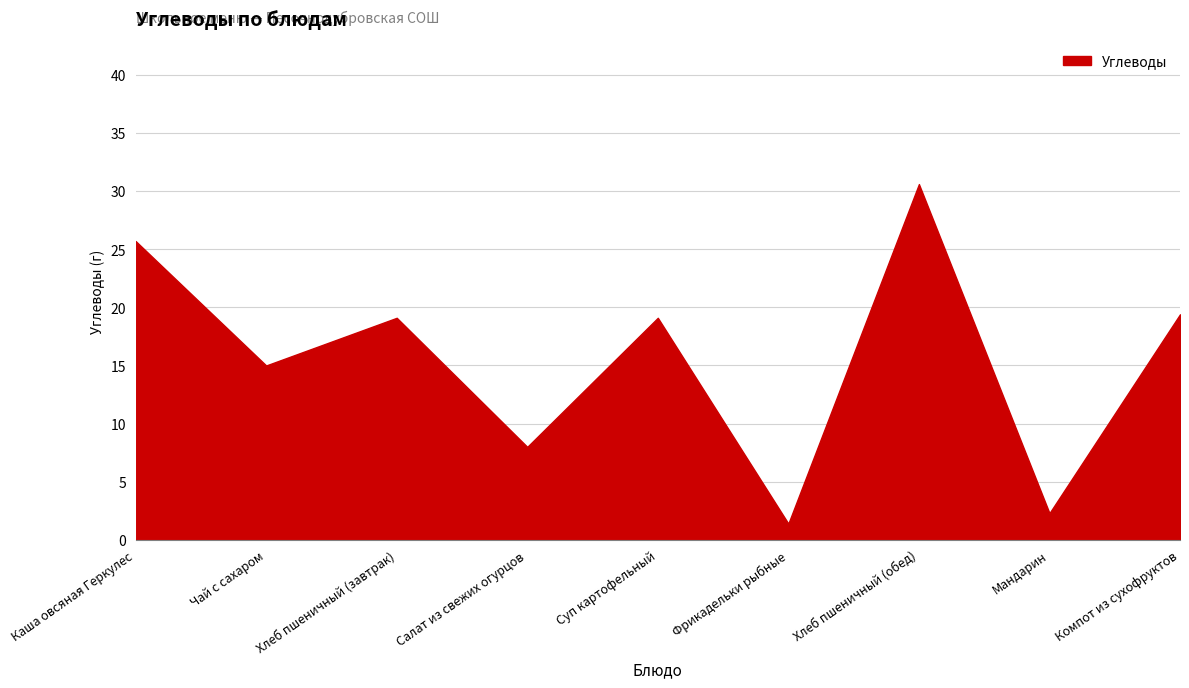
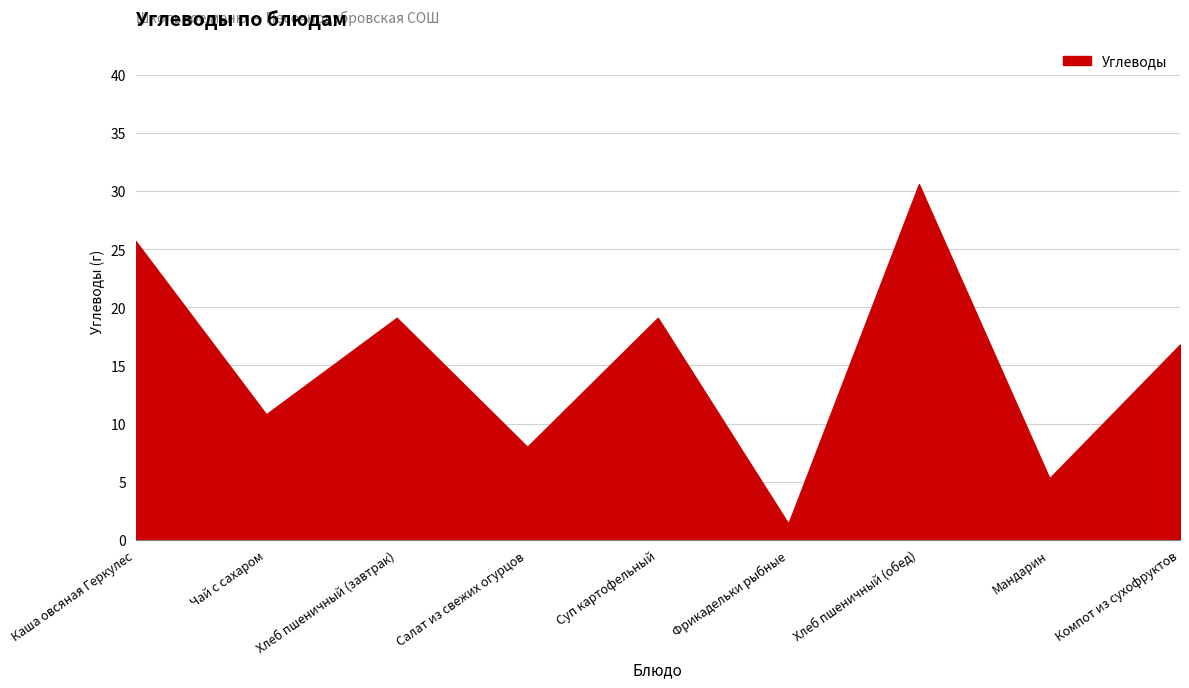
Чай с сахаром: 15.0 -> 10.8
Мандарин: 2.3 -> 5.3
Компот из сухофруктов: 19.4 -> 16.8
